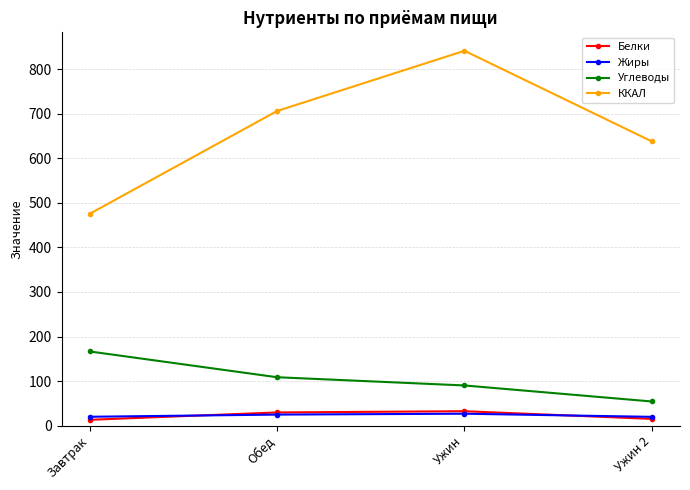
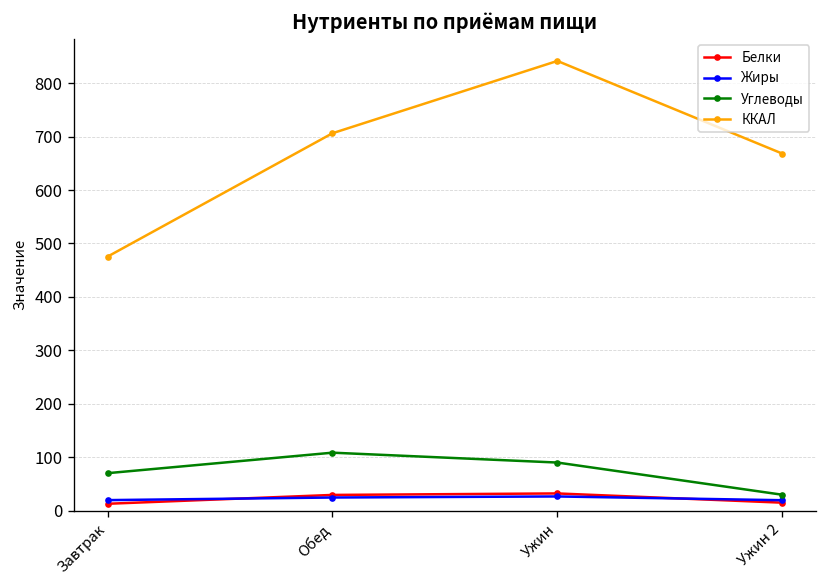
Углеводы, Завтрак: 170 -> 70
Углеводы, Ужин 2: 50 -> 30
ККАЛ, Ужин 2: 640 -> 670
